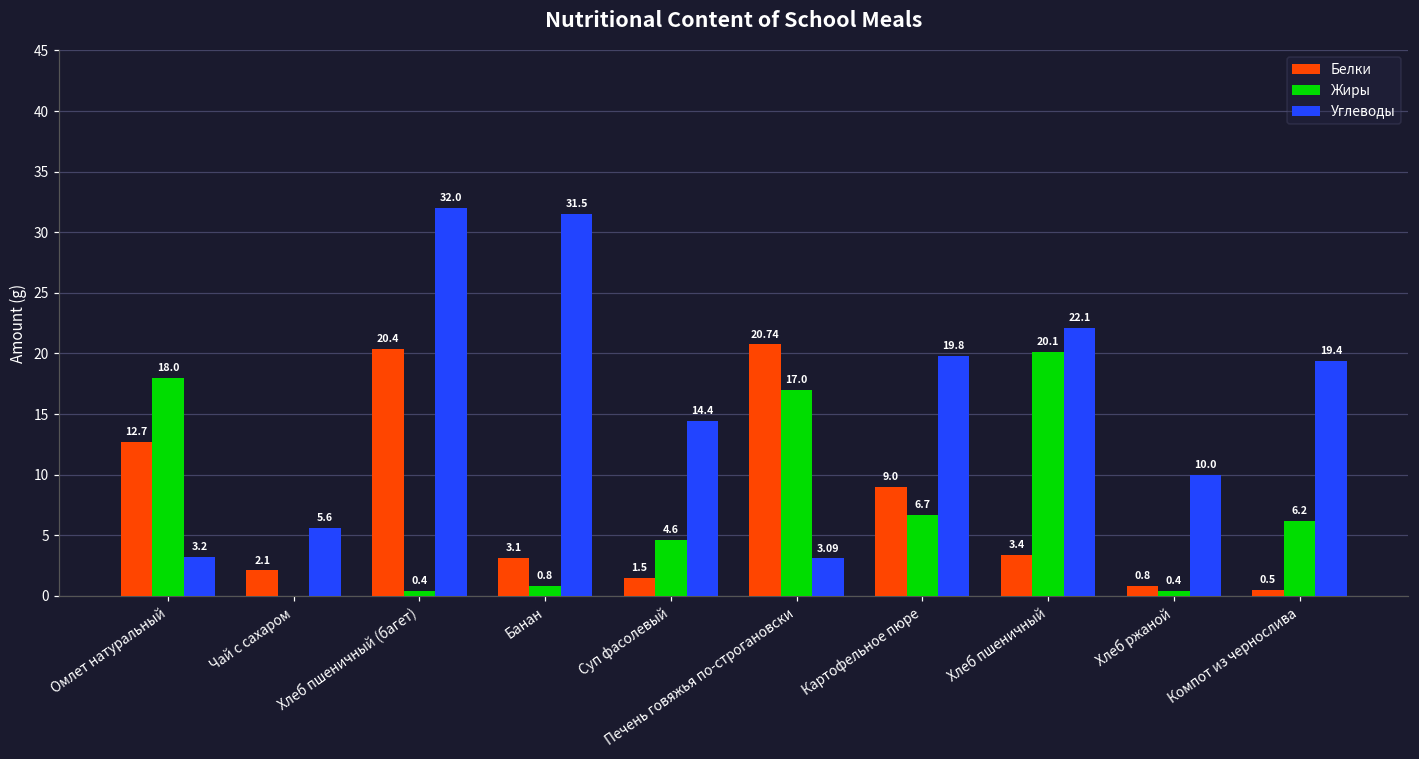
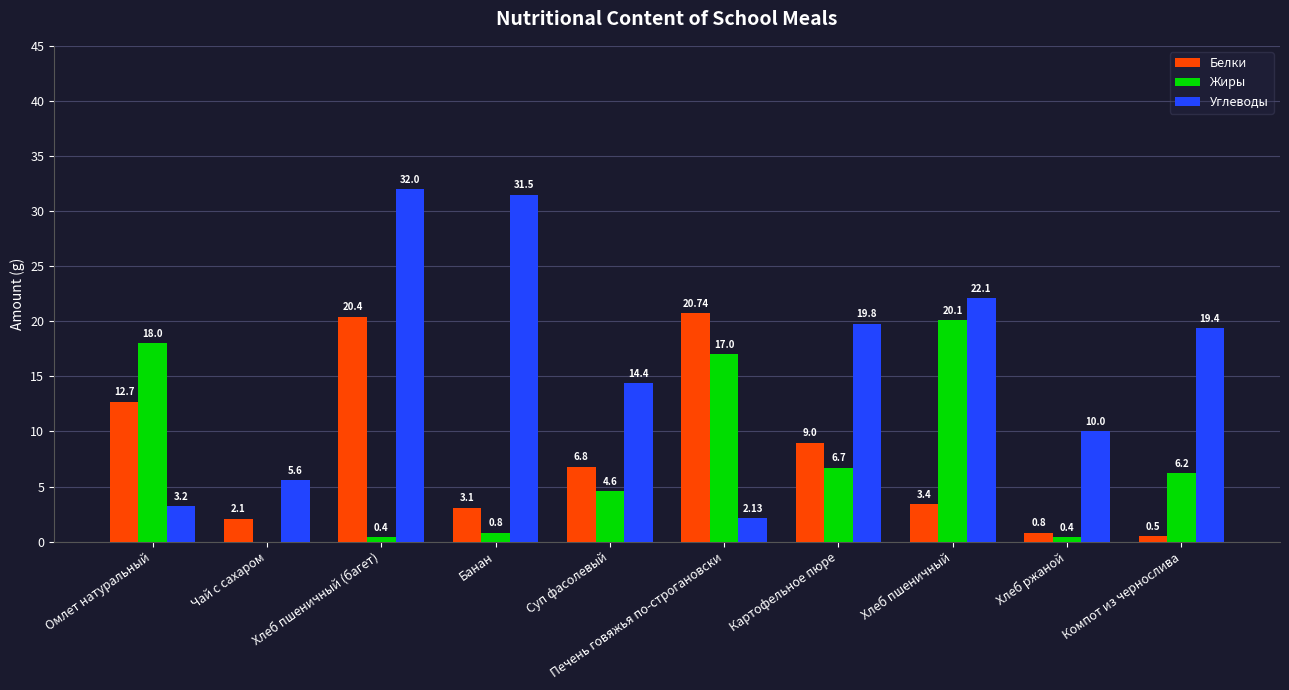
Белки, Суп фасолевый: 1.5 -> 6.8
Углеводы, Печень говяжья по-строгановски: 3.09 -> 2.13
